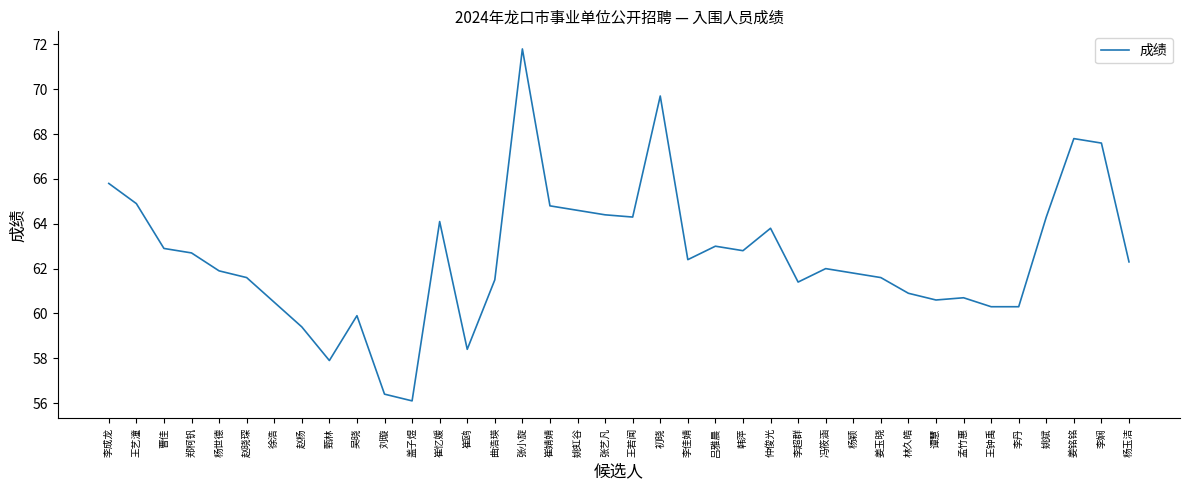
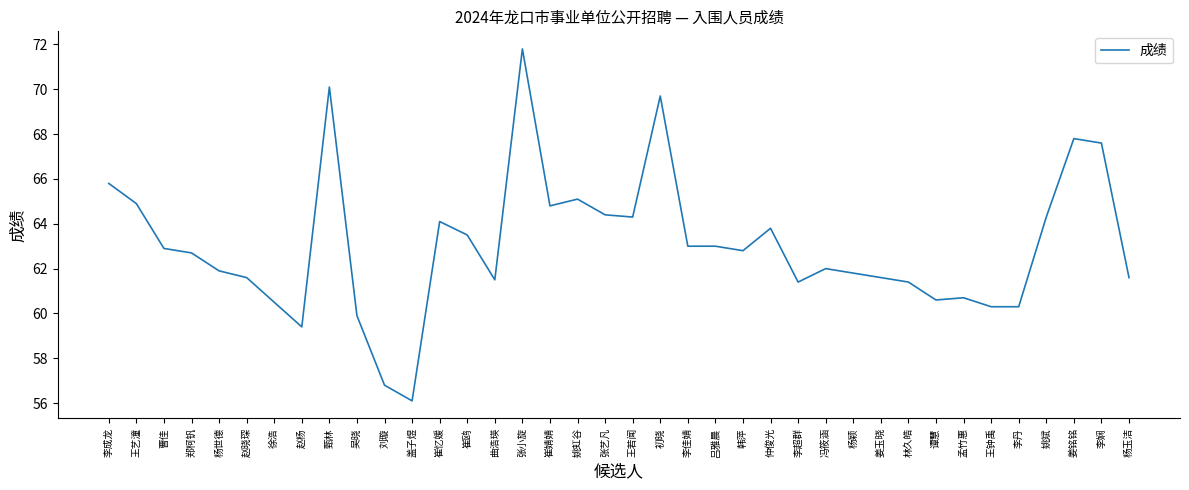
甄林: 57.9 -> 70.1
刘璇: 56.4 -> 56.8
崔鸥: 58.4 -> 63.5
姚虹谷: 64.6 -> 65.1
李佳婧: 62.4 -> 63.0
林久皓: 60.9 -> 61.4
杨玉洁: 62.3 -> 61.6
